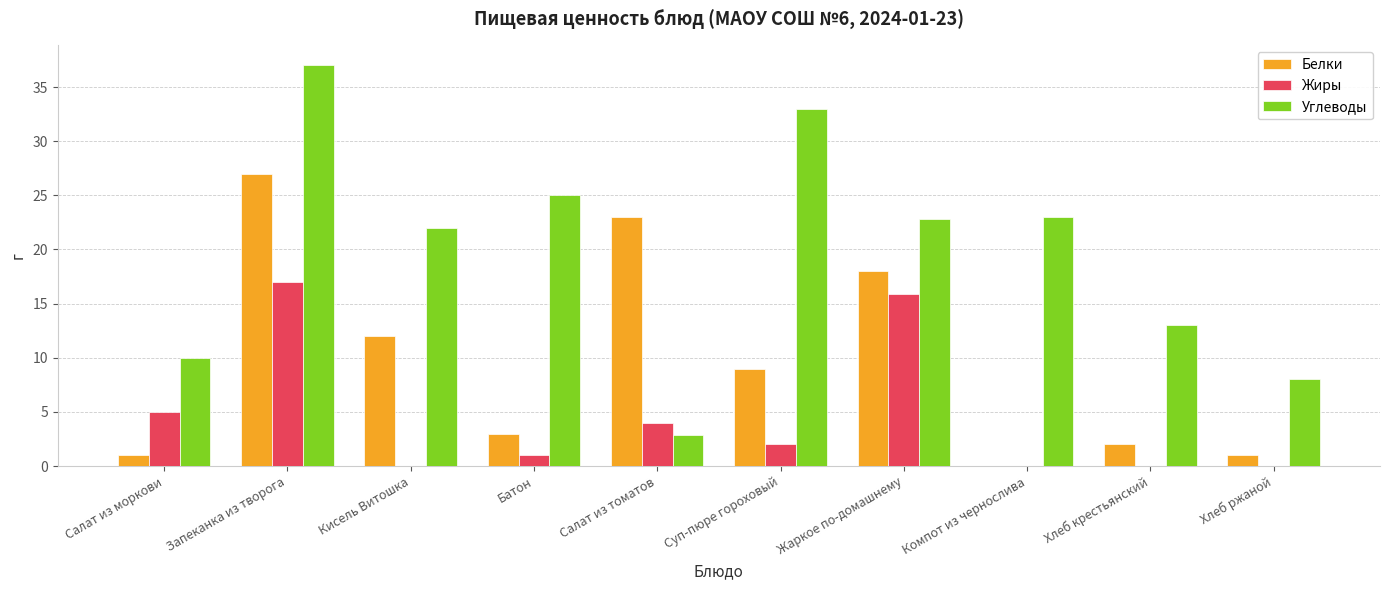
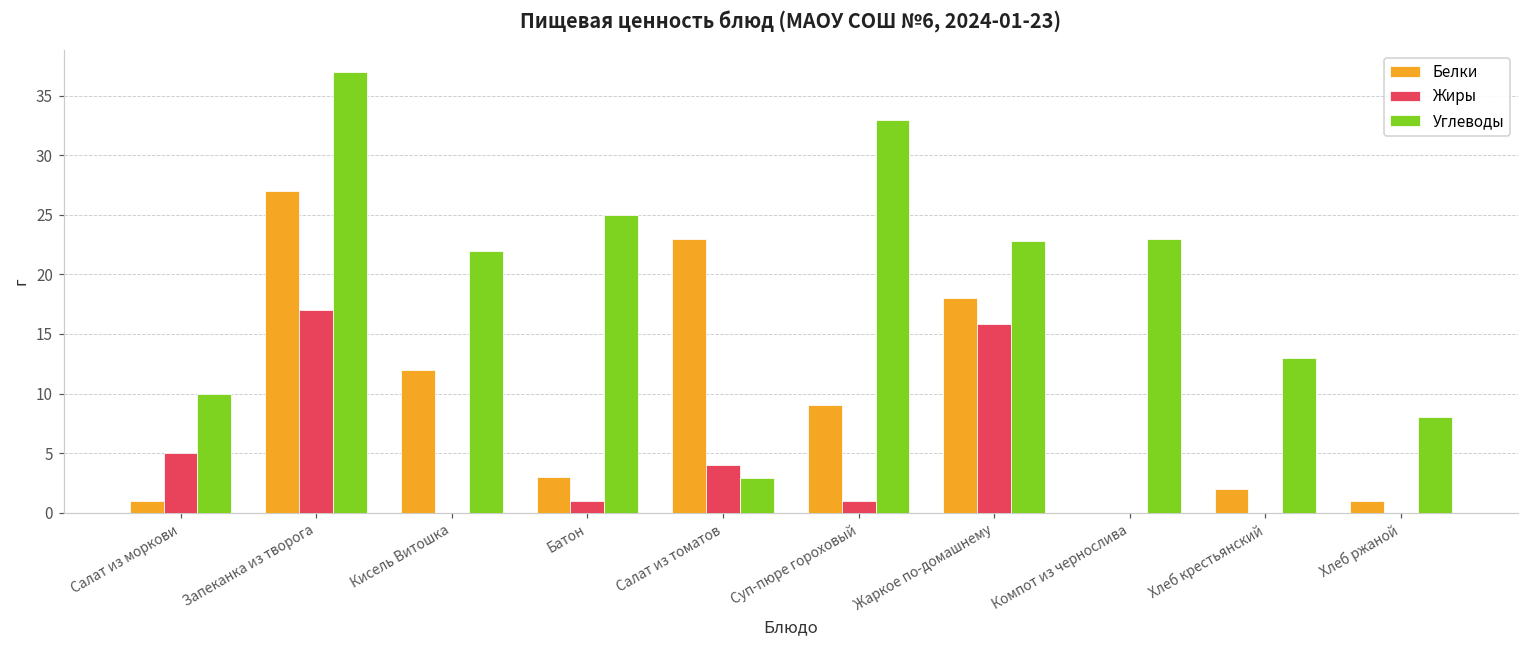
Жиры, Суп-пюре гороховый: 2 -> 1
